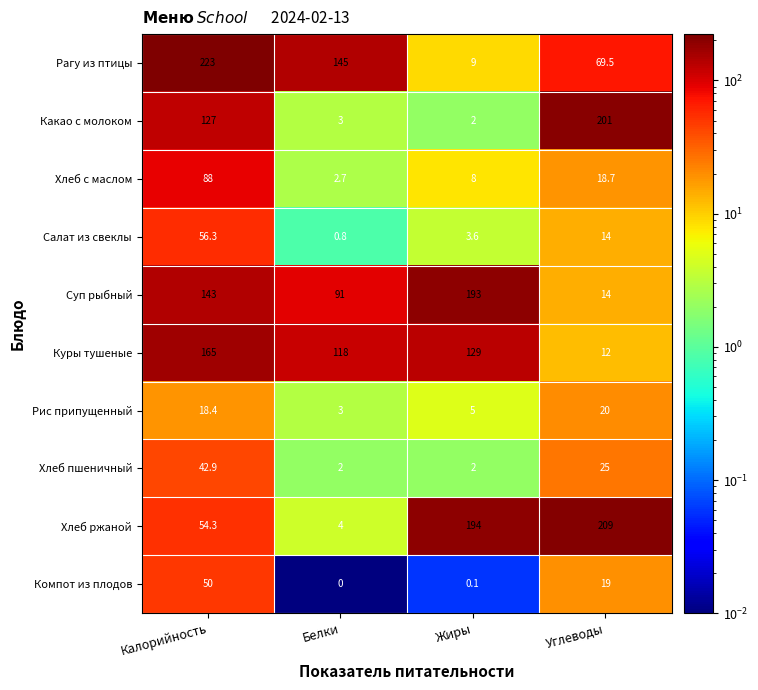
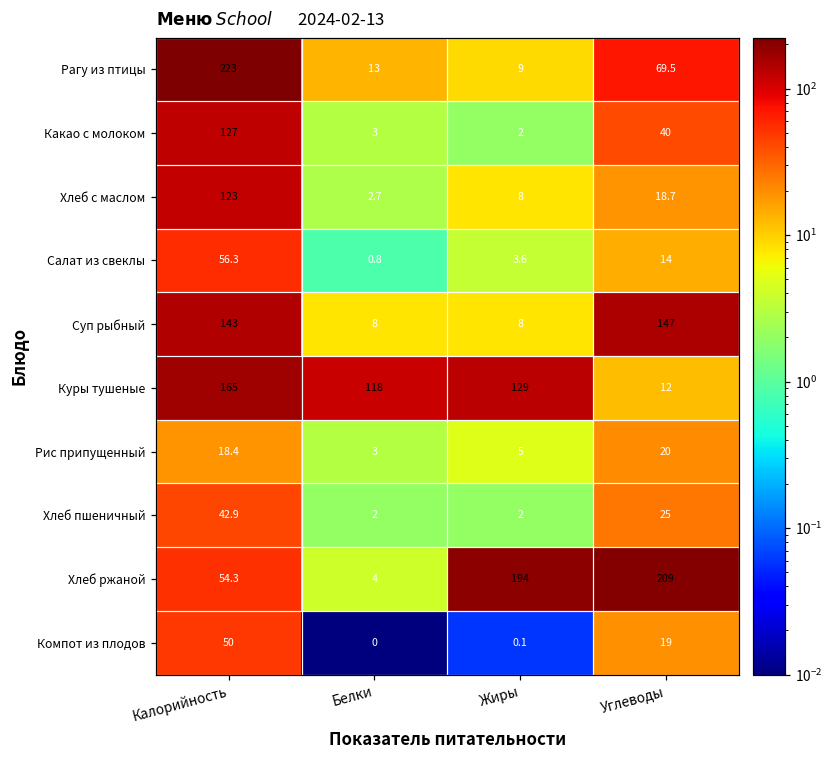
Рагу из птицы, Белки: 145 -> 13
Какао с молоком, Углеводы: 201 -> 40
Хлеб с маслом, Калорийность: 88 -> 123
Суп рыбный, Белки: 91 -> 8
Суп рыбный, Жиры: 193 -> 8
Суп рыбный, Углеводы: 14 -> 147
